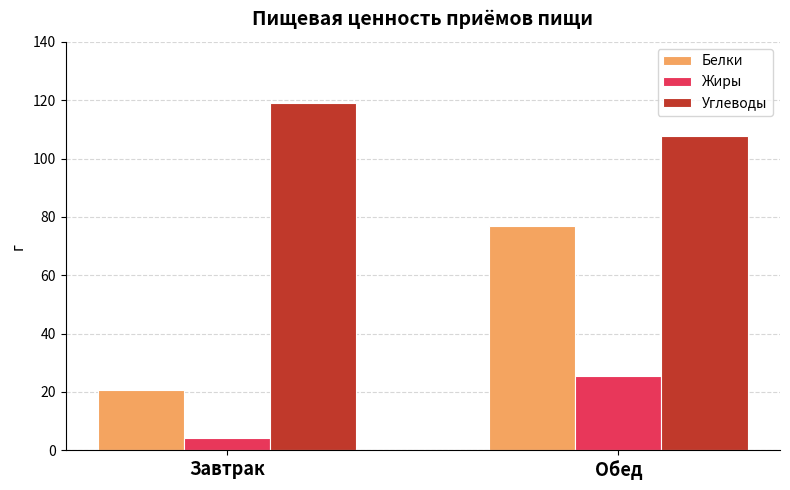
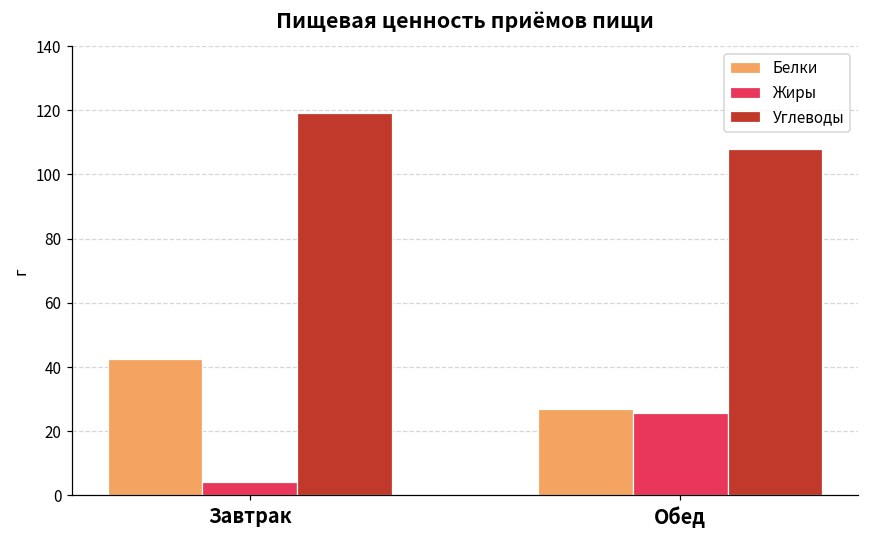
Белки, Завтрак: 21 -> 43
Белки, Обед: 77 -> 27
